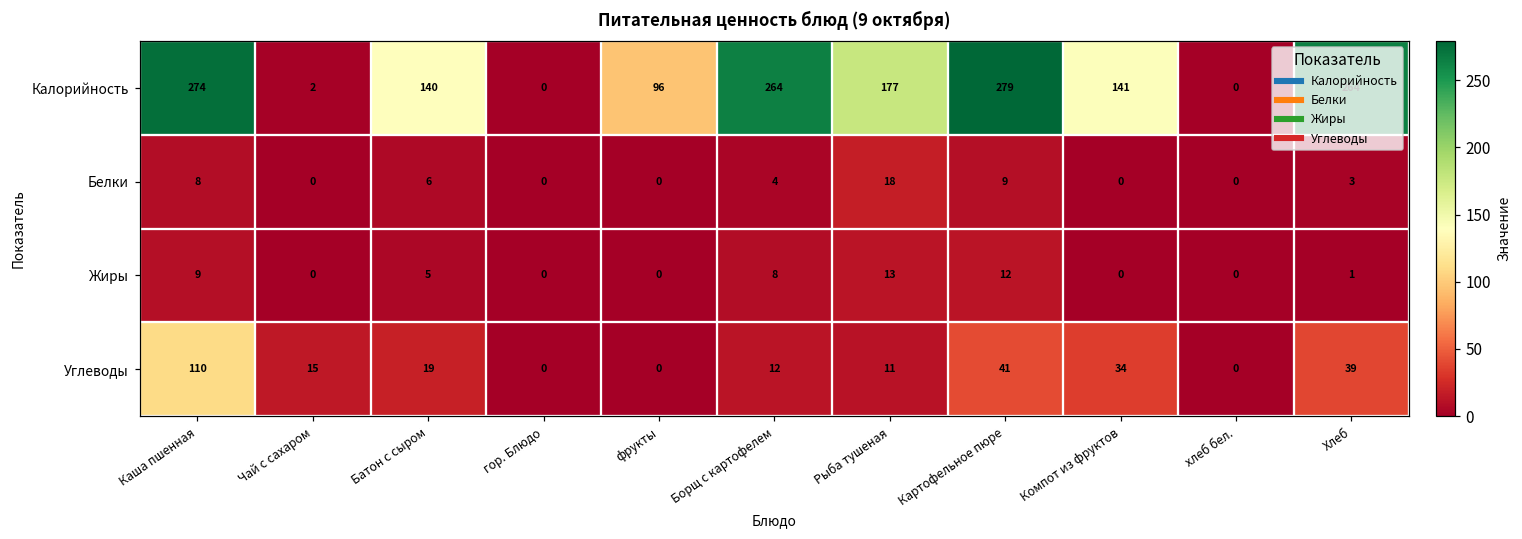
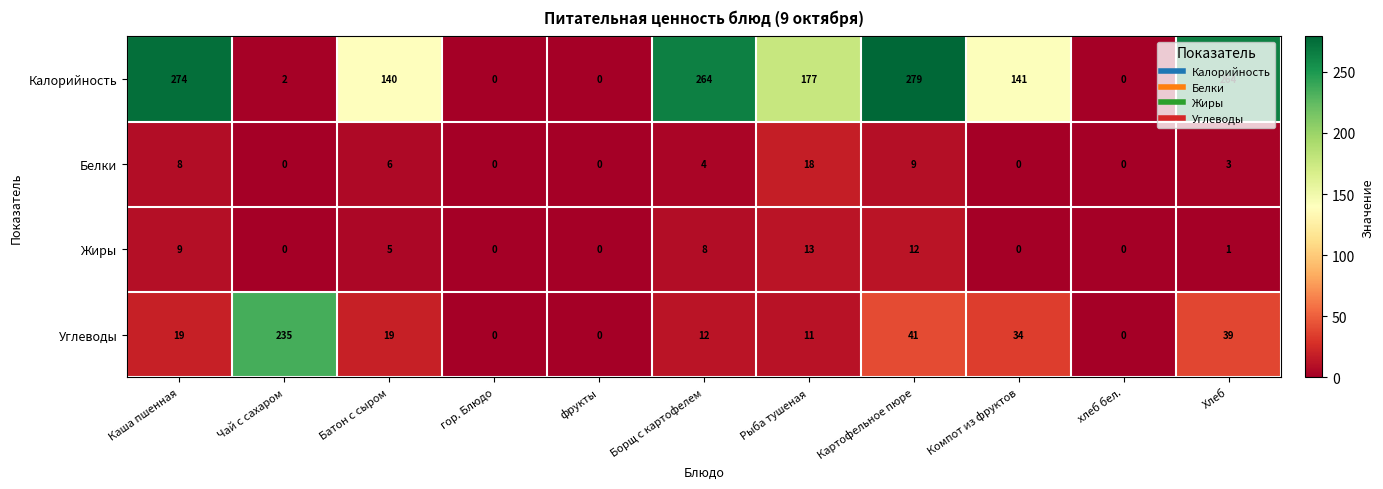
Калорийность, фрукты: 96 -> 0
Углеводы, Каша пшенная: 110 -> 19
Углеводы, Чай с сахаром: 15 -> 235
